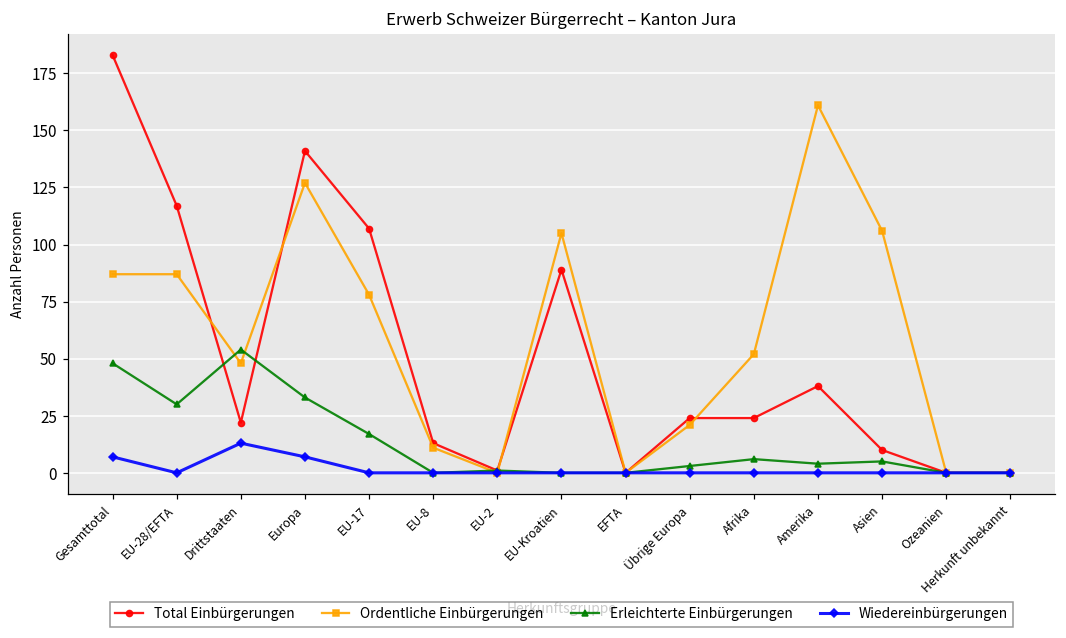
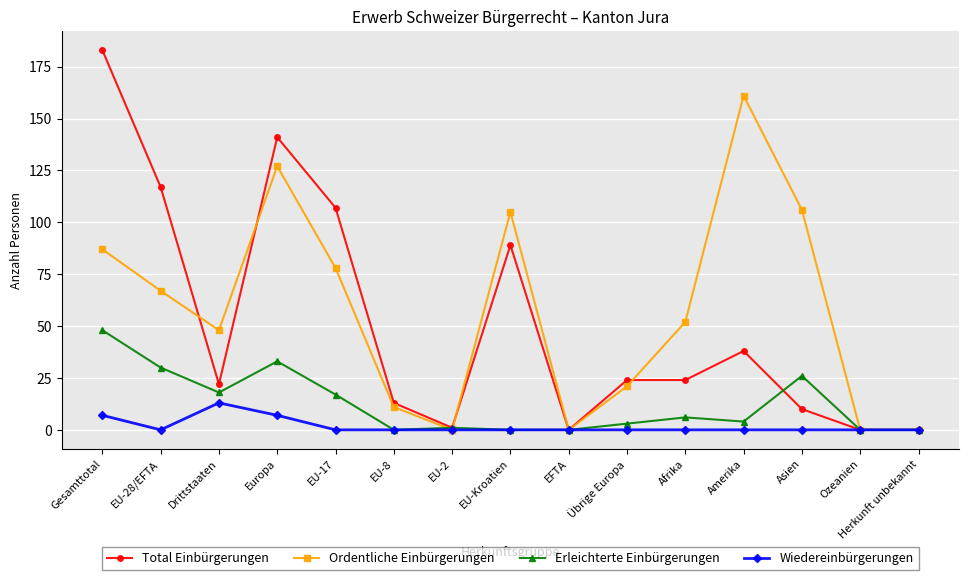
Ordentliche Einbürgerungen, EU-28/EFTA: 87 -> 67
Erleichterte Einbürgerungen, Drittstaaten: 54 -> 18
Erleichterte Einbürgerungen, Asien: 5 -> 26
